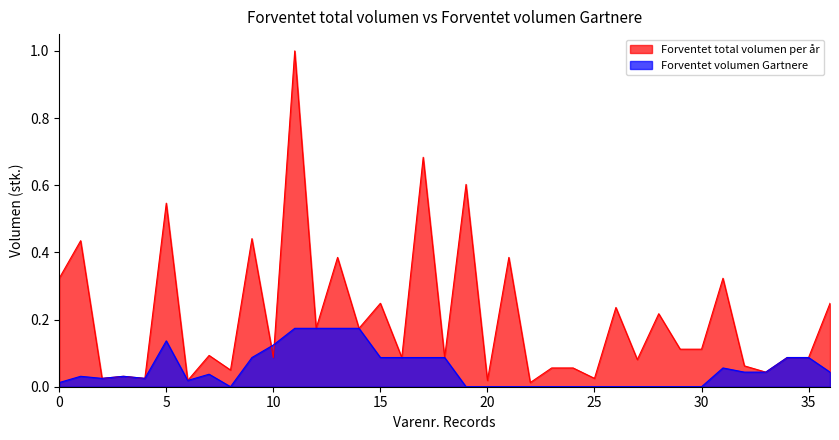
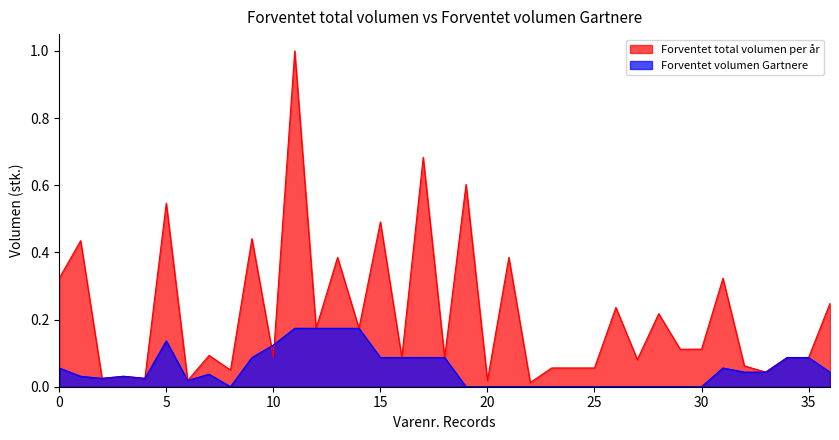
Forventet volumen Gartnere, 0: 0.01 -> 0.06
Forventet total volumen per år, 15: 0.25 -> 0.49
Forventet total volumen per år, 25: 0.02 -> 0.06
